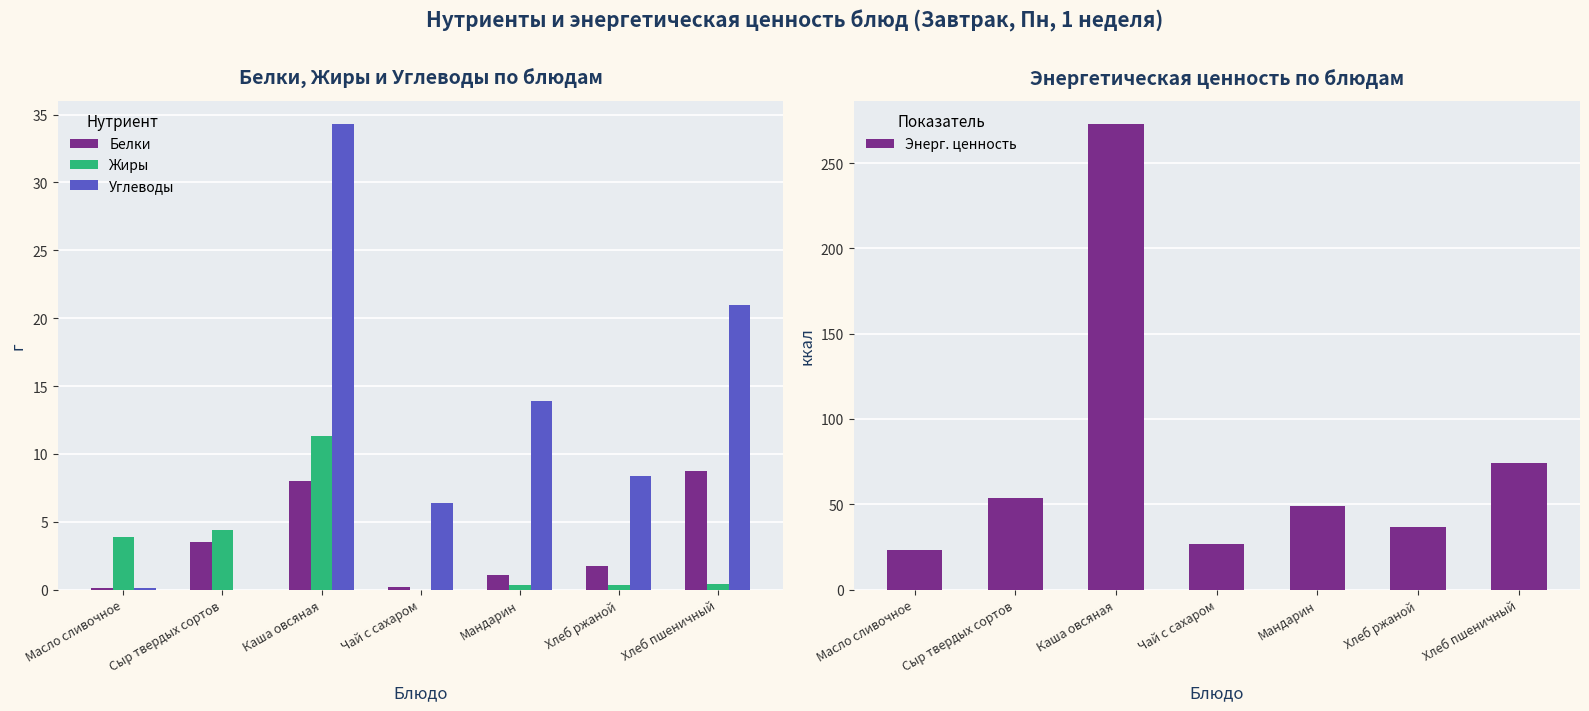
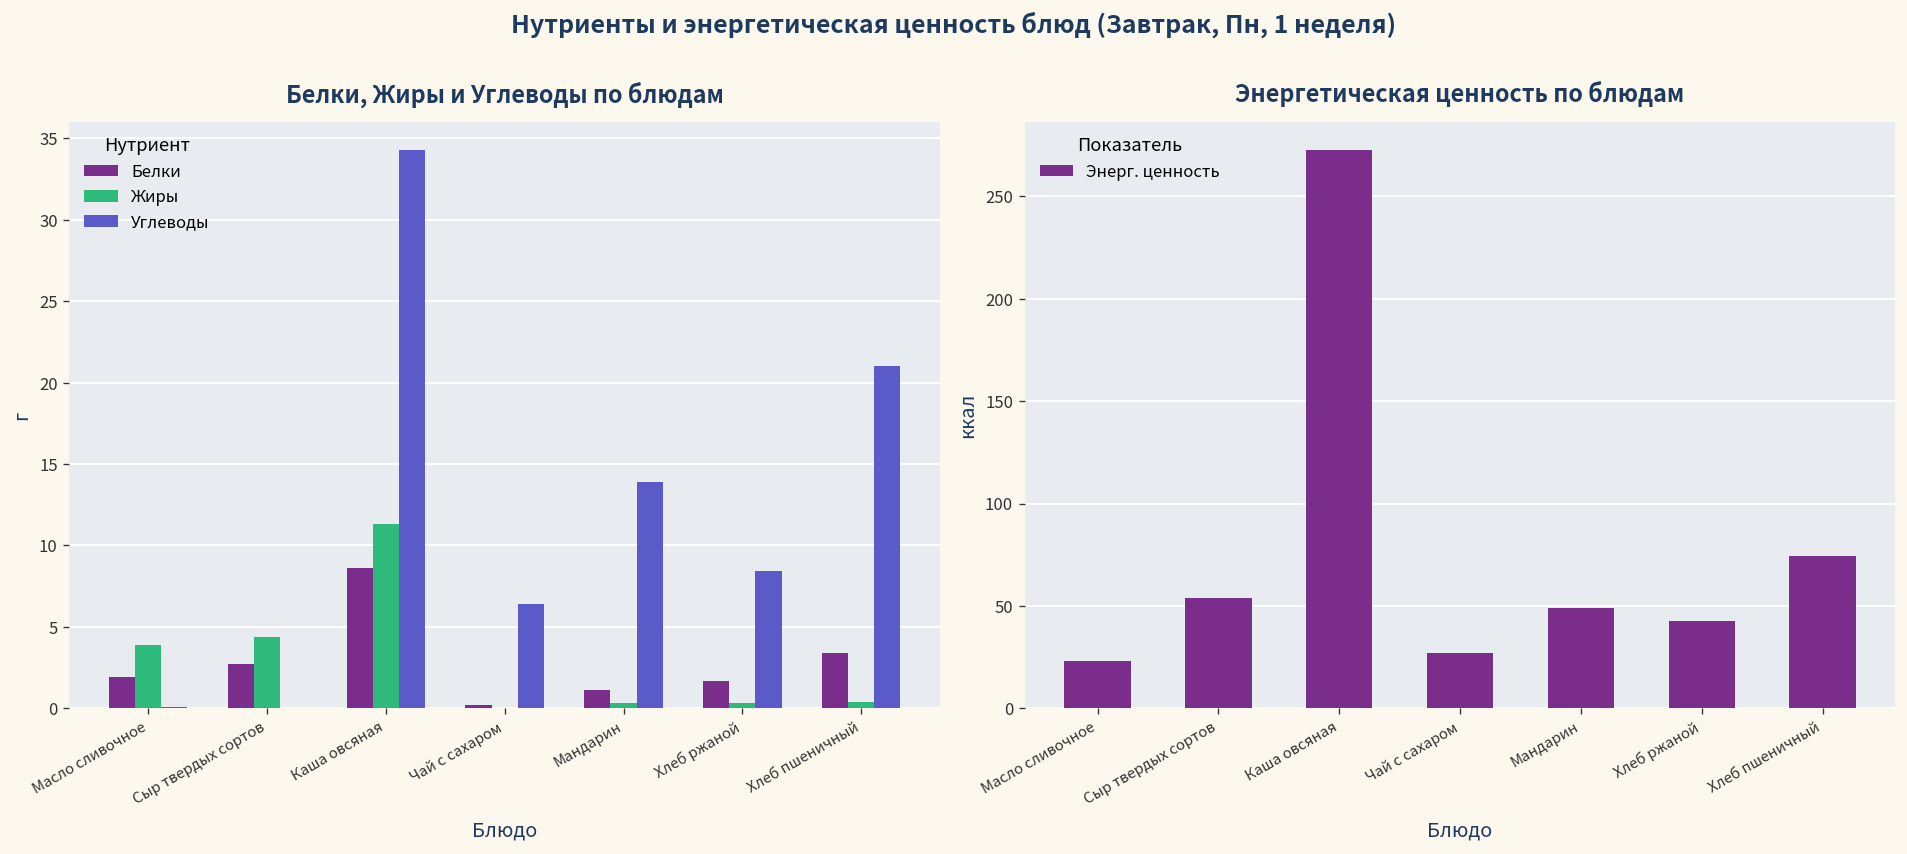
Белки, Жиры и Углеводы по блюдам, Белки, Масло сливочное: 0.1 -> 1.9
Белки, Жиры и Углеводы по блюдам, Белки, Сыр твердых сортов: 3.5 -> 2.7
Белки, Жиры и Углеводы по блюдам, Белки, Каша овсяная: 8.0 -> 8.6
Белки, Жиры и Углеводы по блюдам, Белки, Хлеб пшеничный: 8.7 -> 3.4
Энергетическая ценность по блюдам, Хлеб ржаной: 36 -> 43
